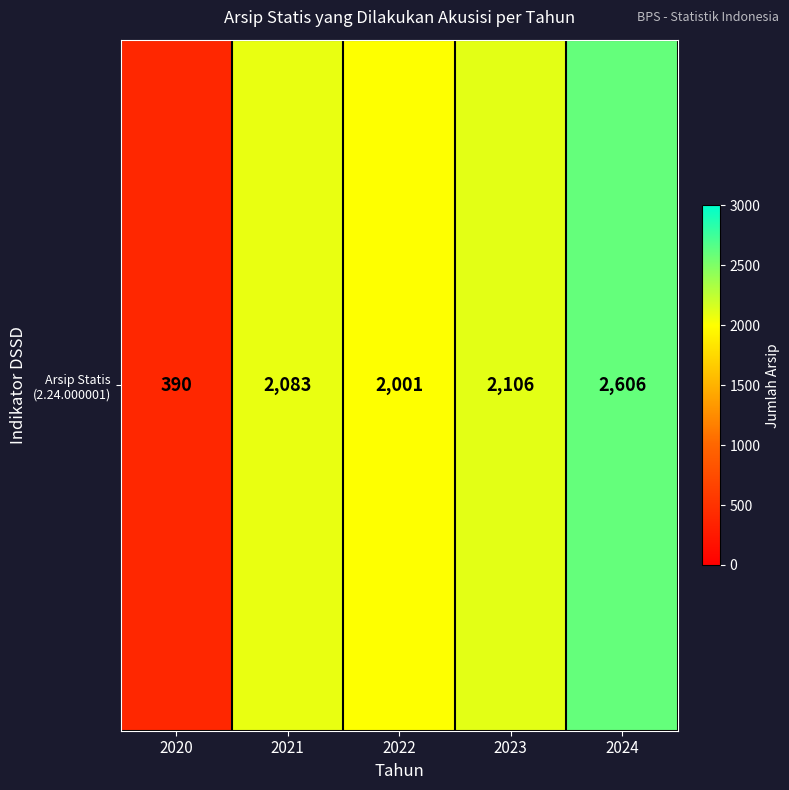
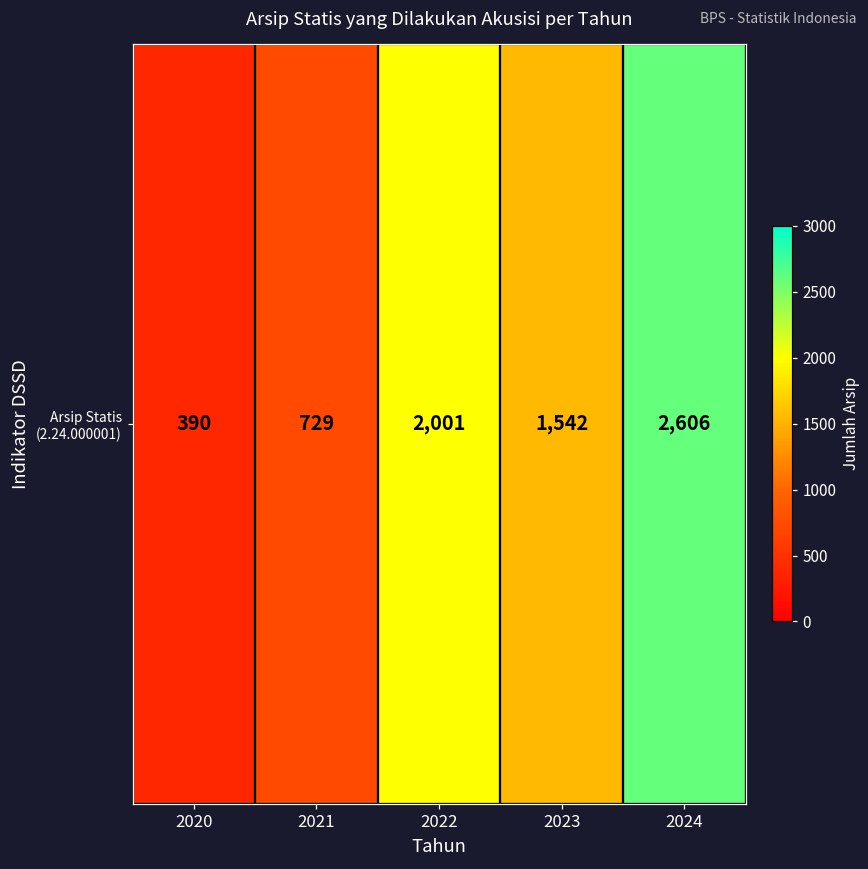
Arsip Statis (2.24.000001), 2021: 2,083 -> 729
Arsip Statis (2.24.000001), 2023: 2,106 -> 1,542
